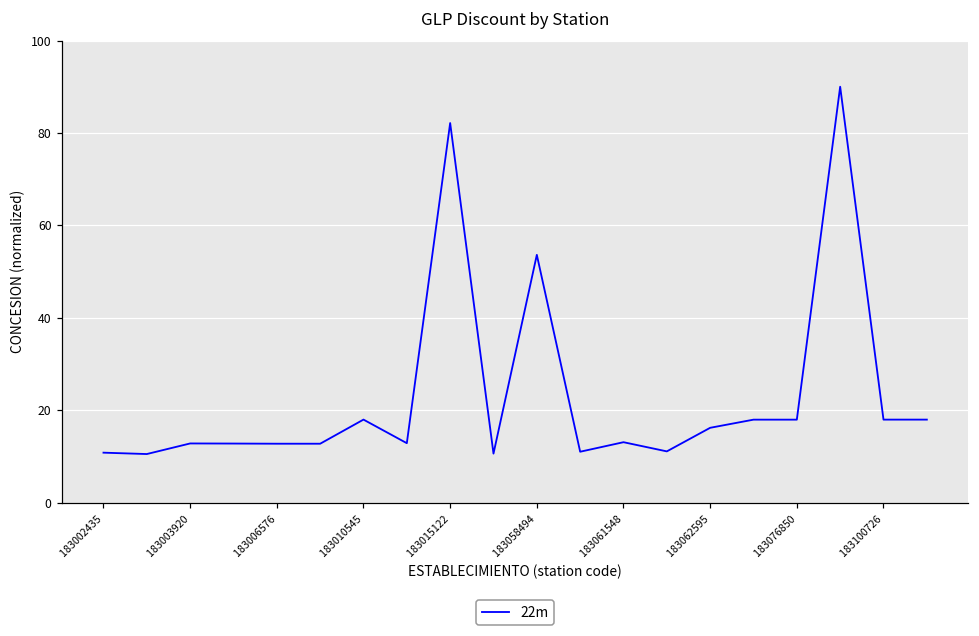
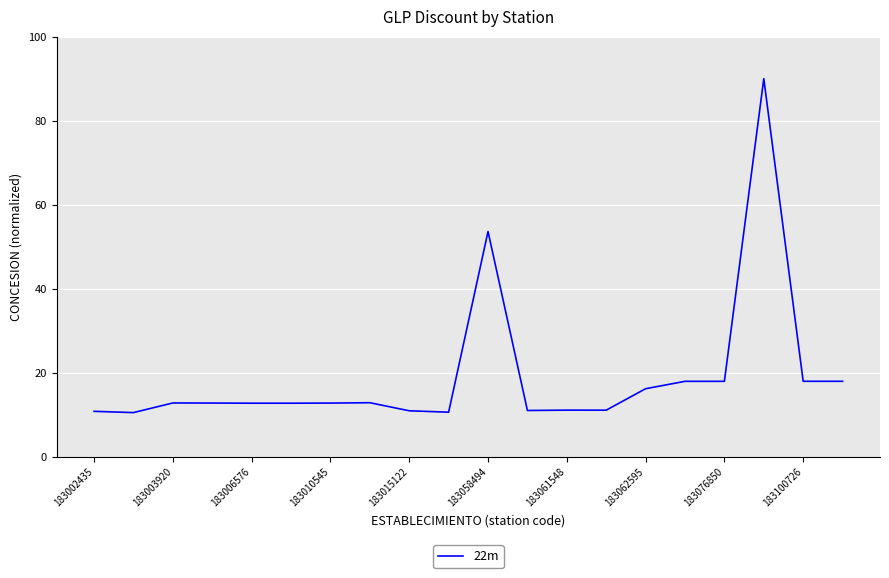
183010545: 18 -> 13
183015122: 82 -> 11
183061548: 13 -> 11
